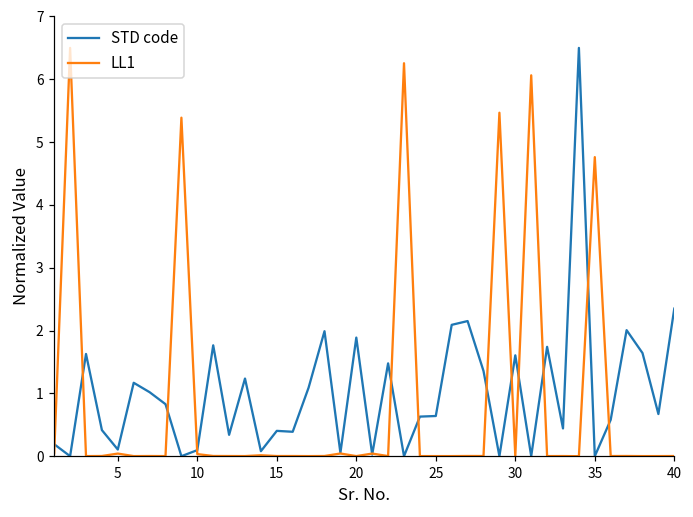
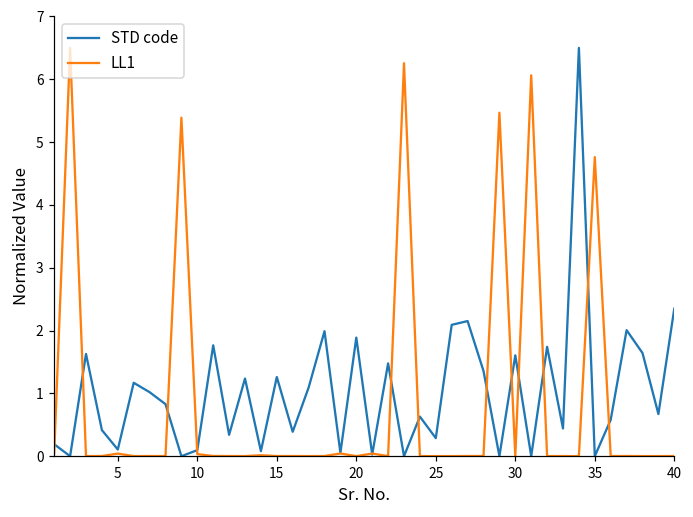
STD code, 15: 0.4 -> 1.3
STD code, 25: 0.6 -> 0.3
